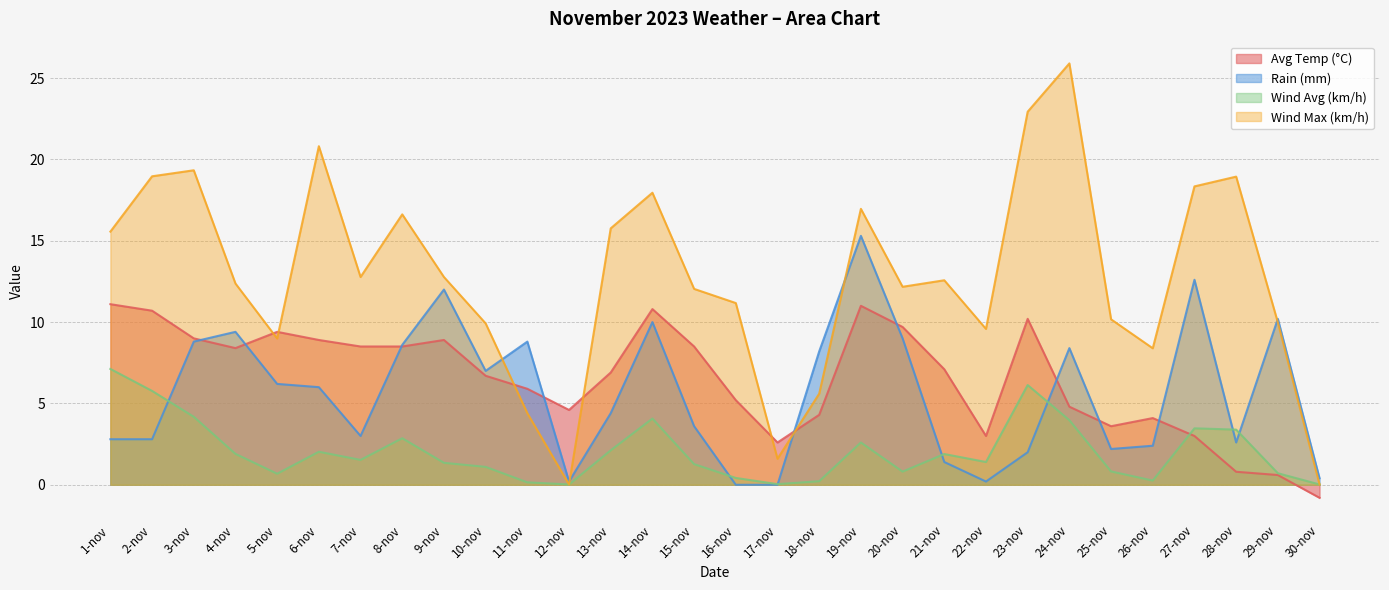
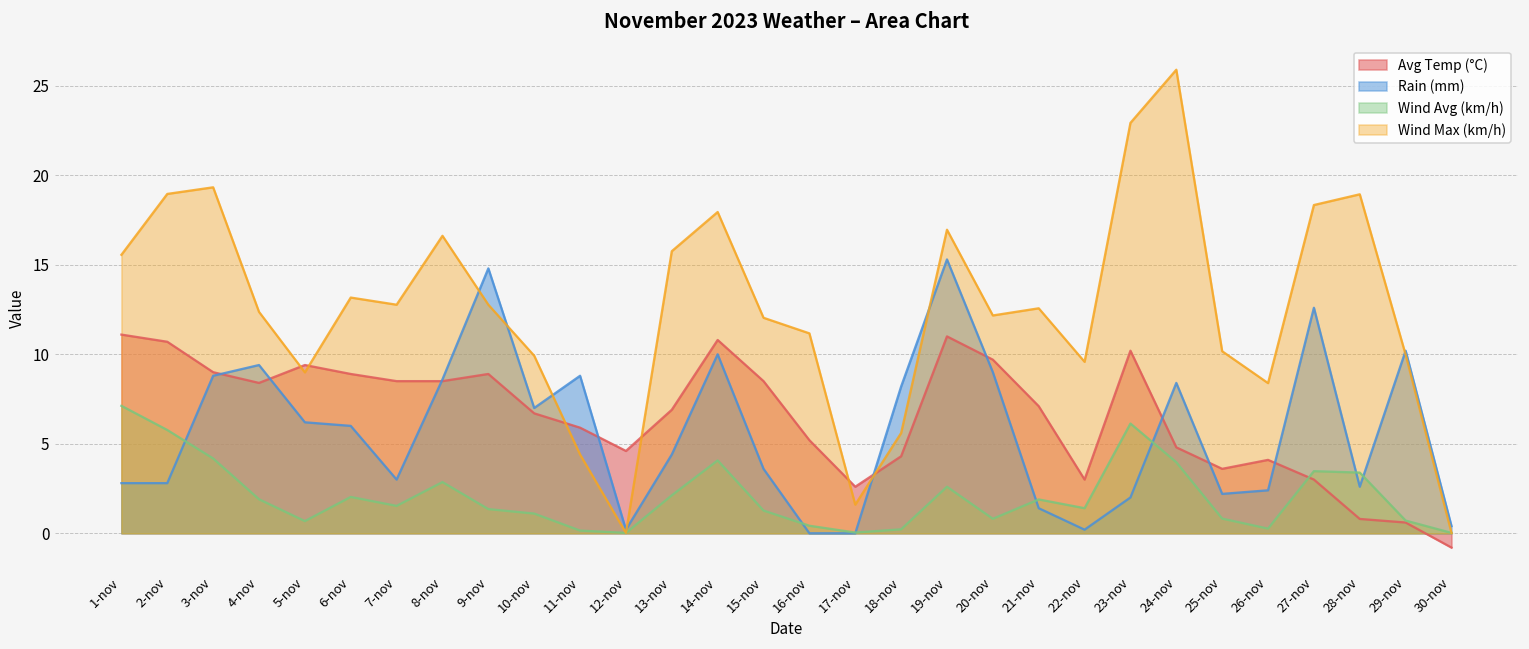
Wind Max (km/h), 6-nov: 20.8 -> 13.2
Rain (mm), 9-nov: 12.0 -> 14.8
